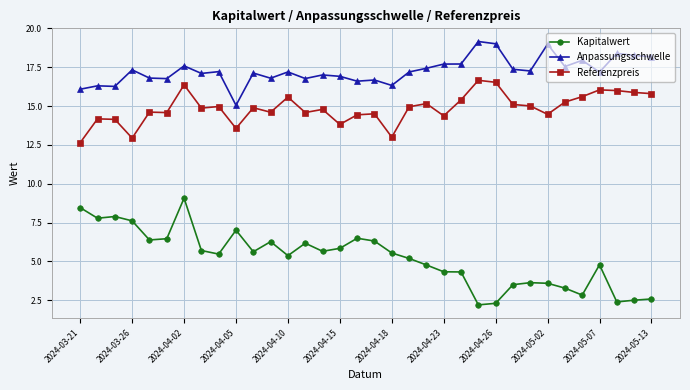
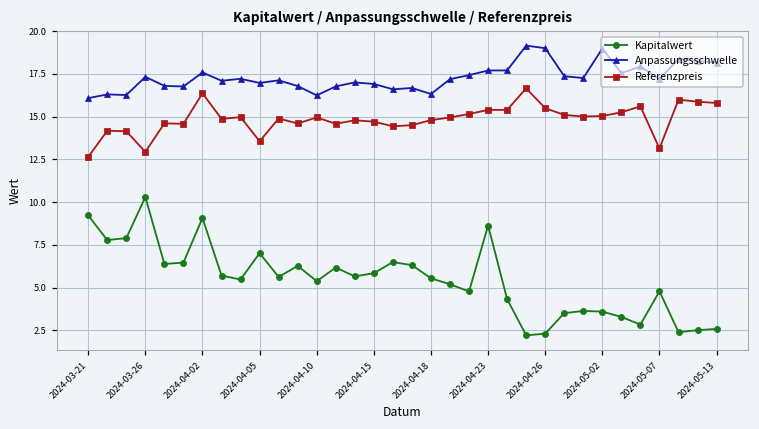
Kapitalwert, 2024-03-21: 8.5 -> 9.2
Kapitalwert, 2024-03-26: 7.6 -> 10.3
Anpassungsschwelle, 2024-04-05: 15.1 -> 17.0
Anpassungsschwelle, 2024-04-10: 17.2 -> 16.2
Referenzpreis, 2024-04-10: 15.6 -> 15.0
Referenzpreis, 2024-04-15: 13.8 -> 14.7
Referenzpreis, 2024-04-18: 13.0 -> 14.8
Kapitalwert, 2024-04-23: 4.3 -> 8.6
Referenzpreis, 2024-04-23: 14.4 -> 15.4
Referenzpreis, 2024-04-26: 16.5 -> 15.5
Referenzpreis, 2024-05-02: 14.5 -> 15.0
Referenzpreis, 2024-05-07: 16.0 -> 13.1
